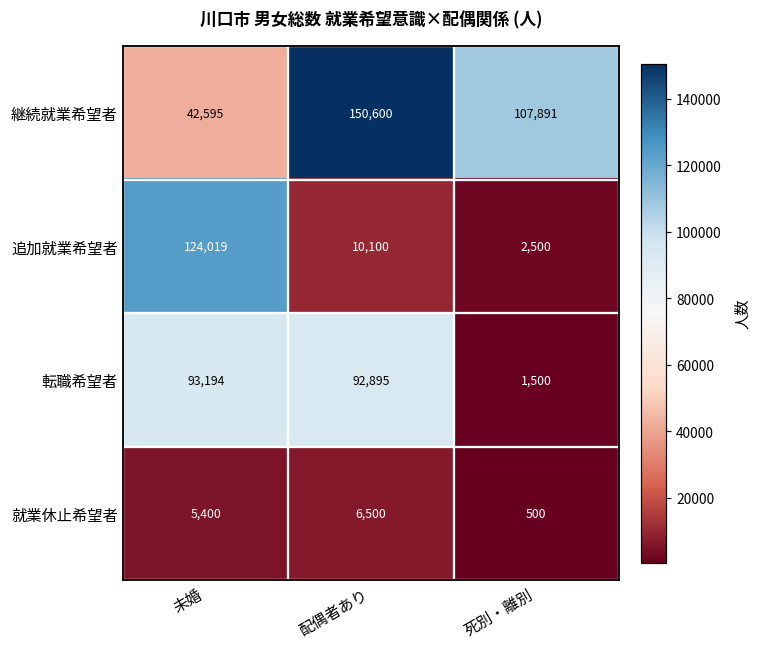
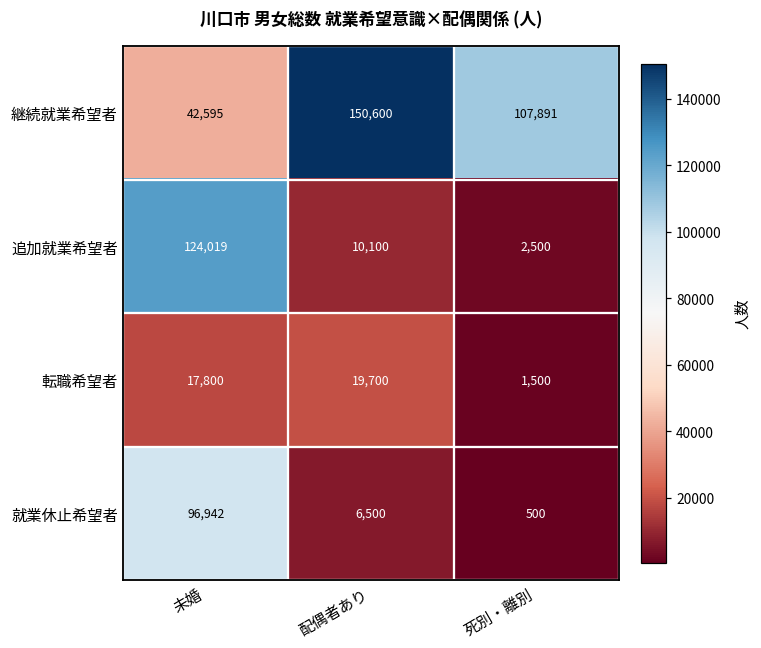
転職希望者, 未婚: 93,194 -> 17,800
転職希望者, 配偶者あり: 92,895 -> 19,700
就業休止希望者, 未婚: 5,400 -> 96,942
